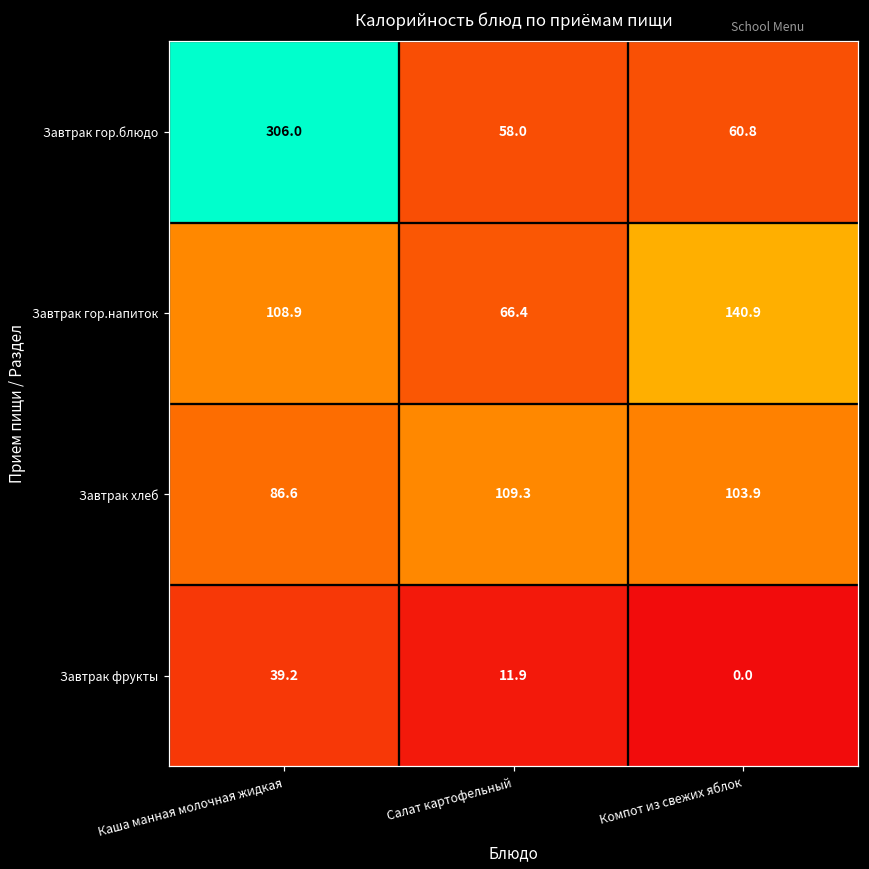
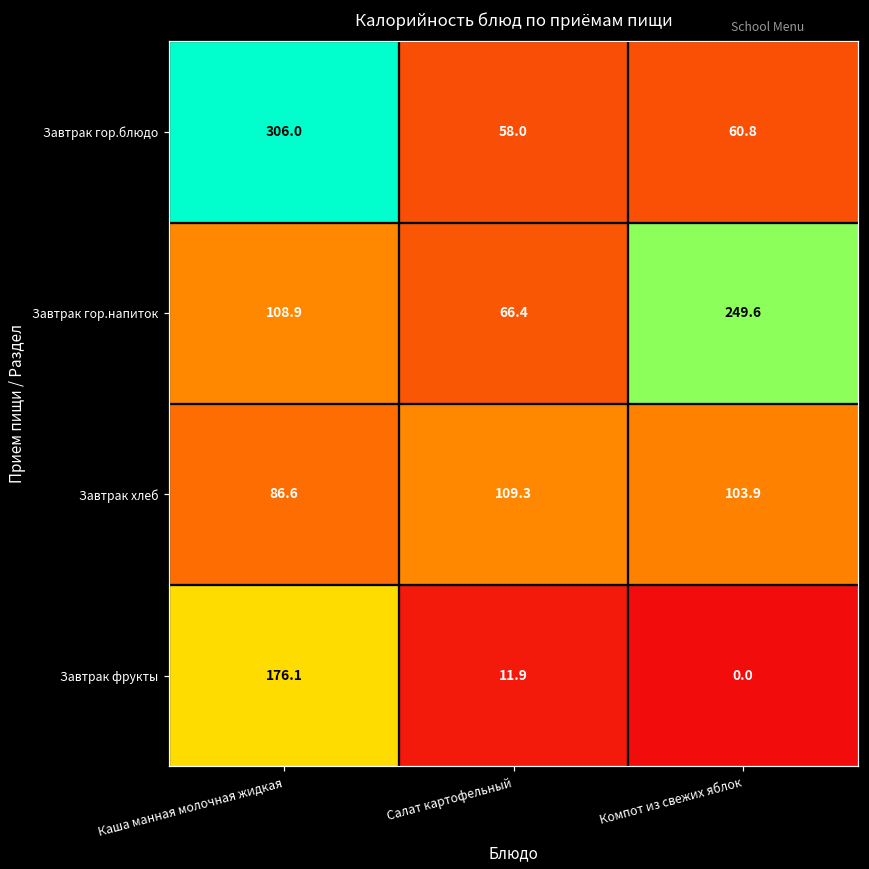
Завтрак гор.напиток, Компот из свежих яблок: 140.9 -> 249.6
Завтрак фрукты, Каша манная молочная жидкая: 39.2 -> 176.1
